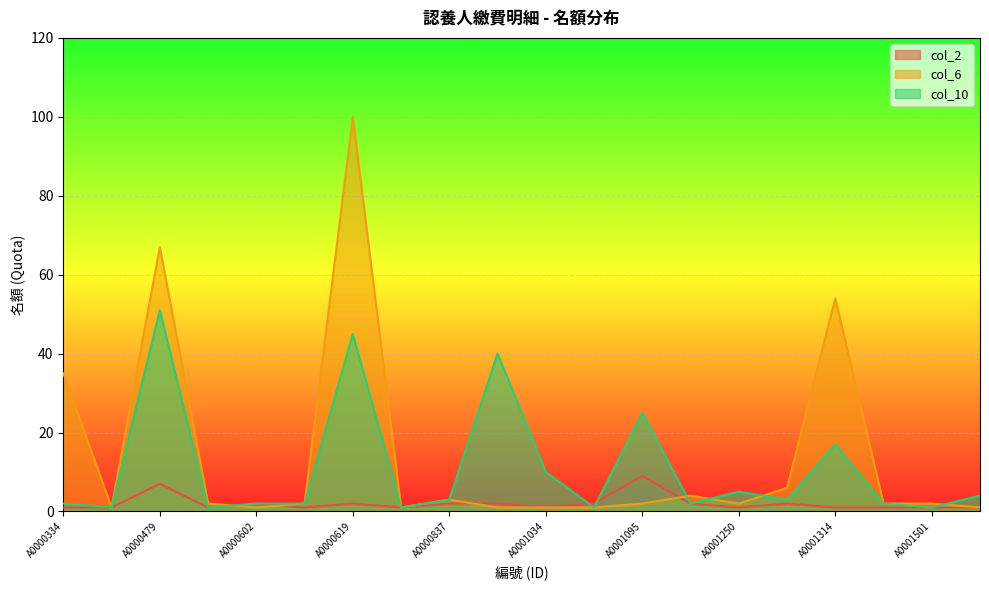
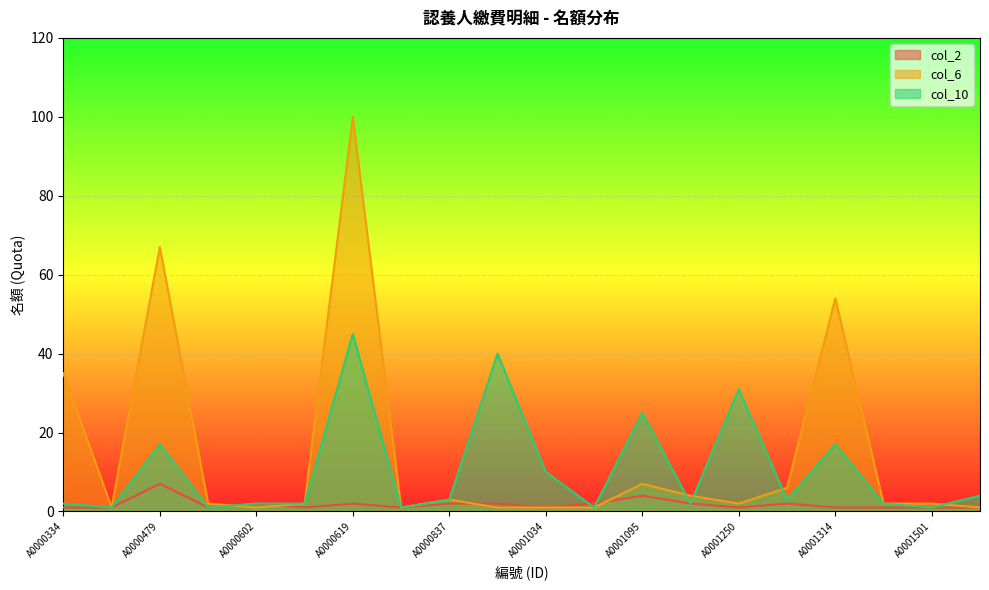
col_10, A0000479: 51 -> 17
col_2, A0001095: 9 -> 4
col_6, A0001095: 2 -> 7
col_10, A0001250: 5 -> 31
